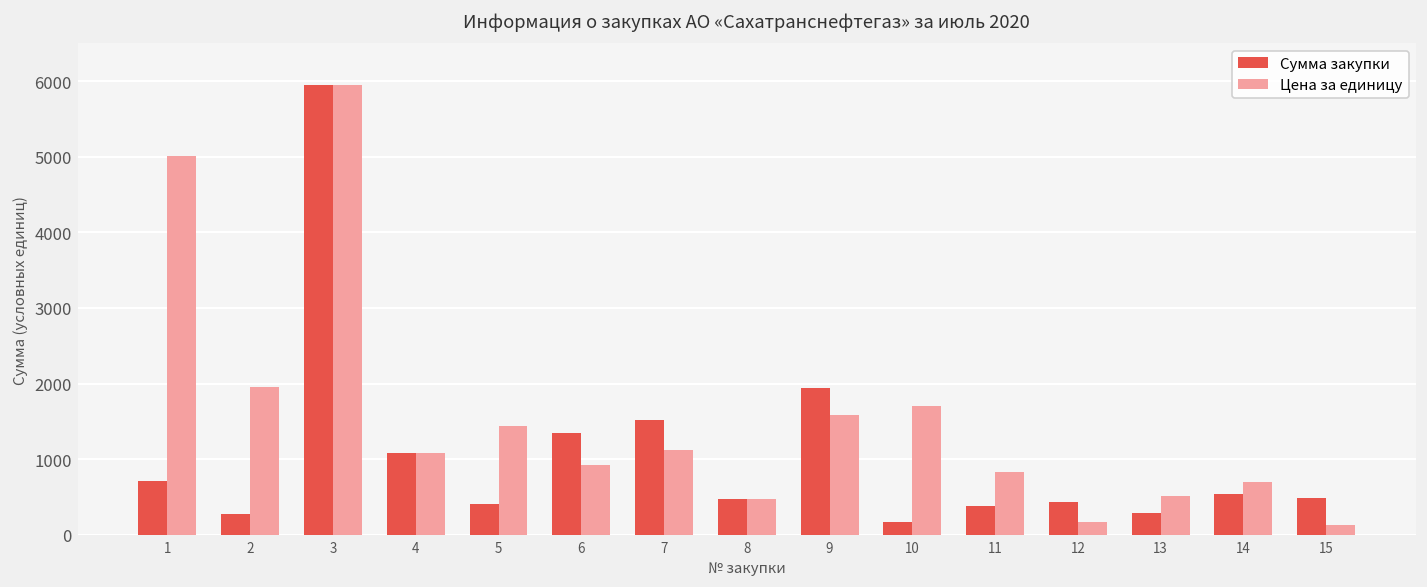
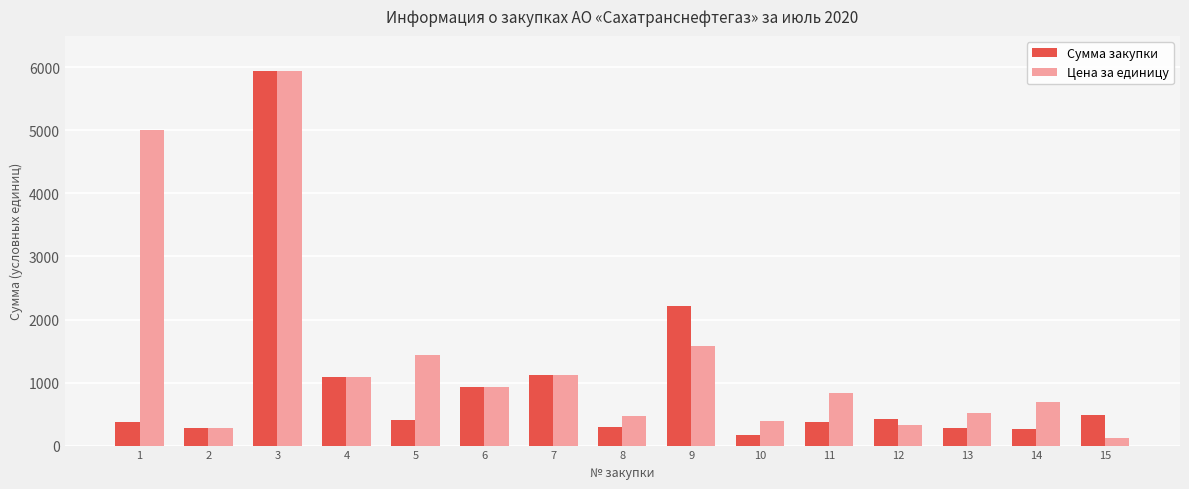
Сумма закупки, 1: 700 -> 400
Цена за единицу, 2: 2000 -> 300
Сумма закупки, 6: 1400 -> 900
Сумма закупки, 7: 1500 -> 1100
Сумма закупки, 8: 500 -> 300
Сумма закупки, 9: 1900 -> 2200
Цена за единицу, 10: 1700 -> 400
Цена за единицу, 12: 200 -> 300
Сумма закупки, 14: 500 -> 300
